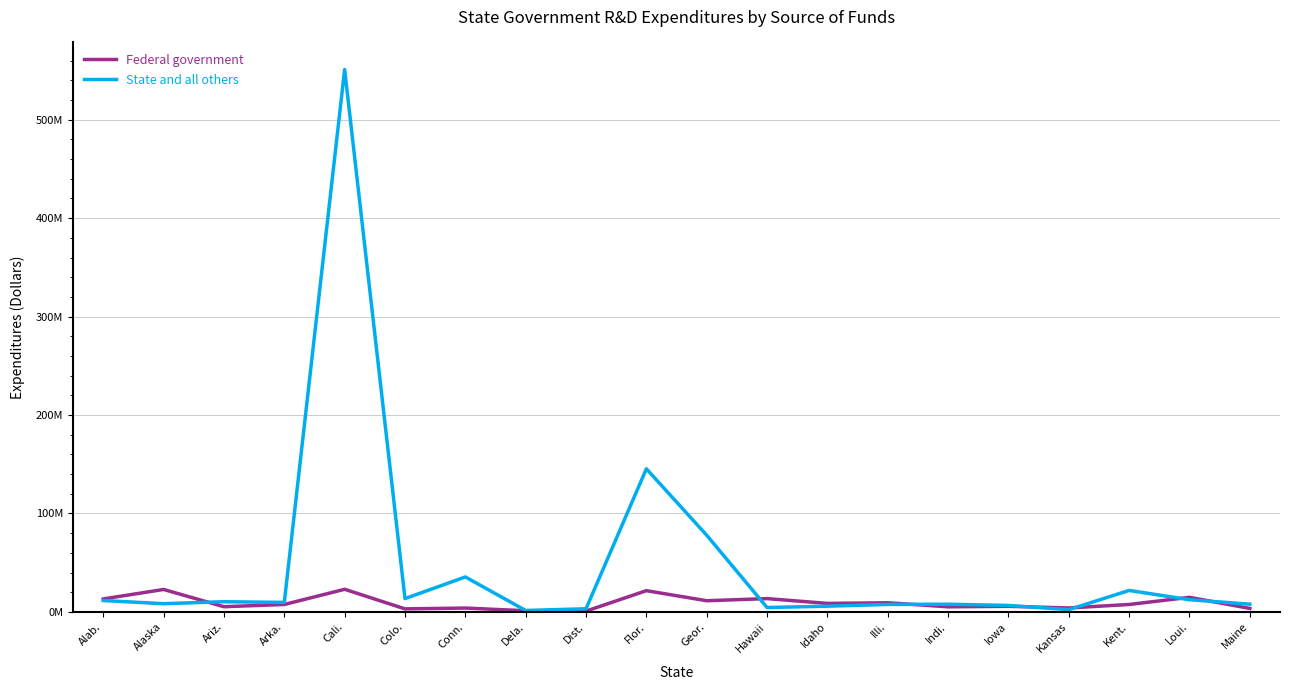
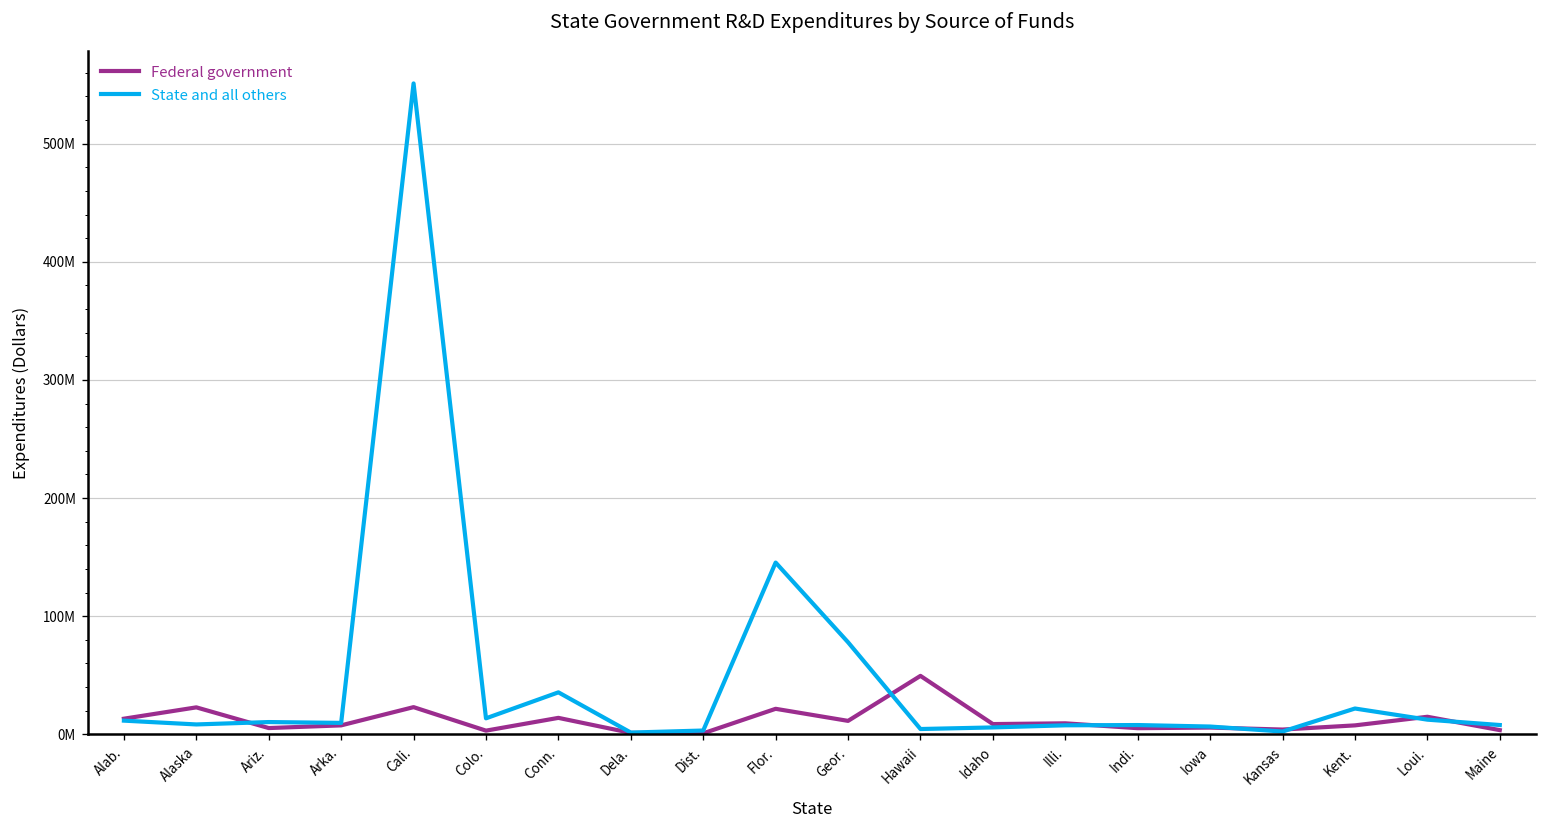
Federal government, Conn.: 0 -> 10000000
Federal government, Hawaii: 10000000 -> 50000000
